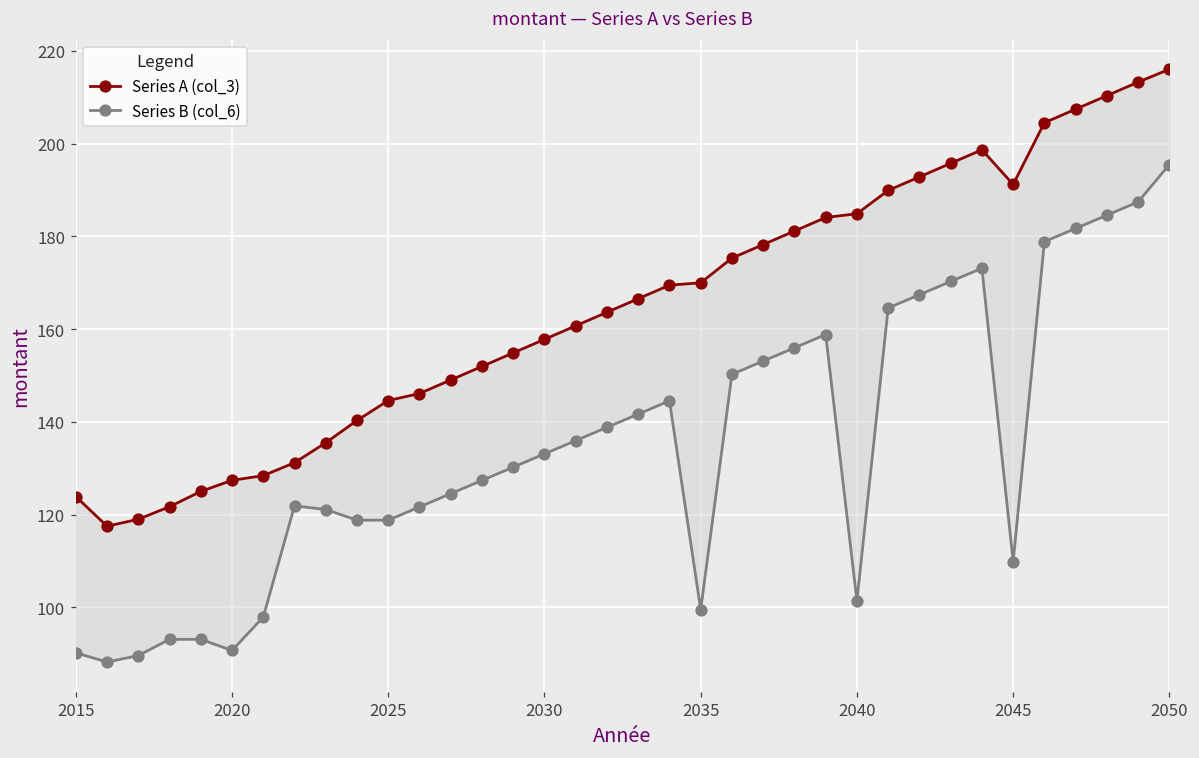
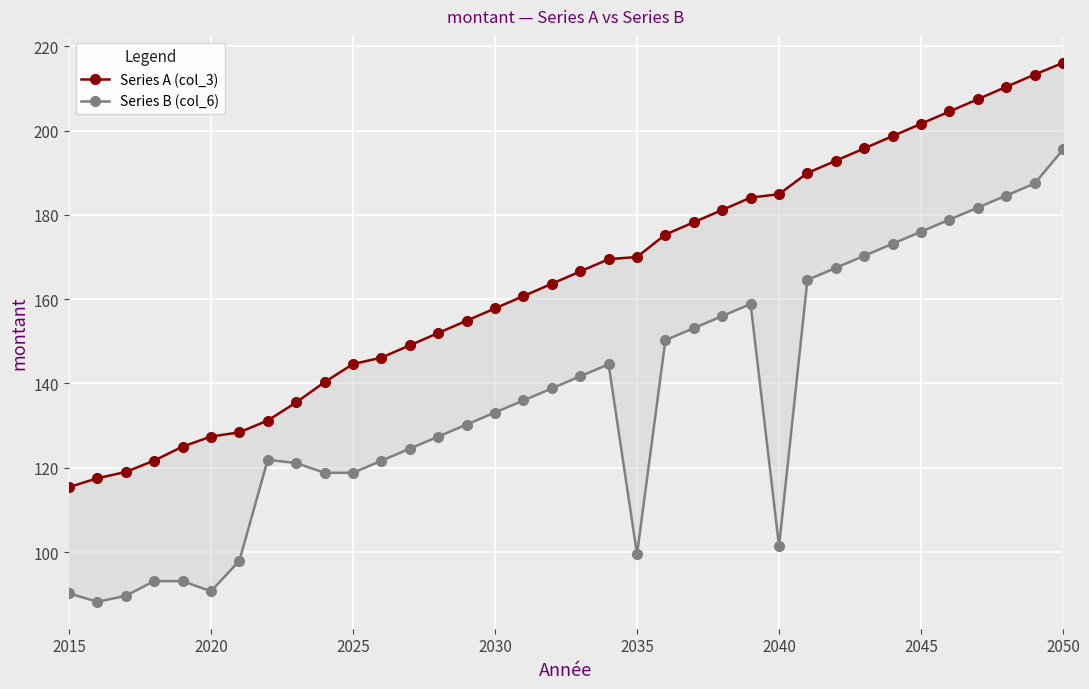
Series A (col_3), 2015: 124 -> 115
Series A (col_3), 2045: 191 -> 202
Series B (col_6), 2045: 110 -> 176
